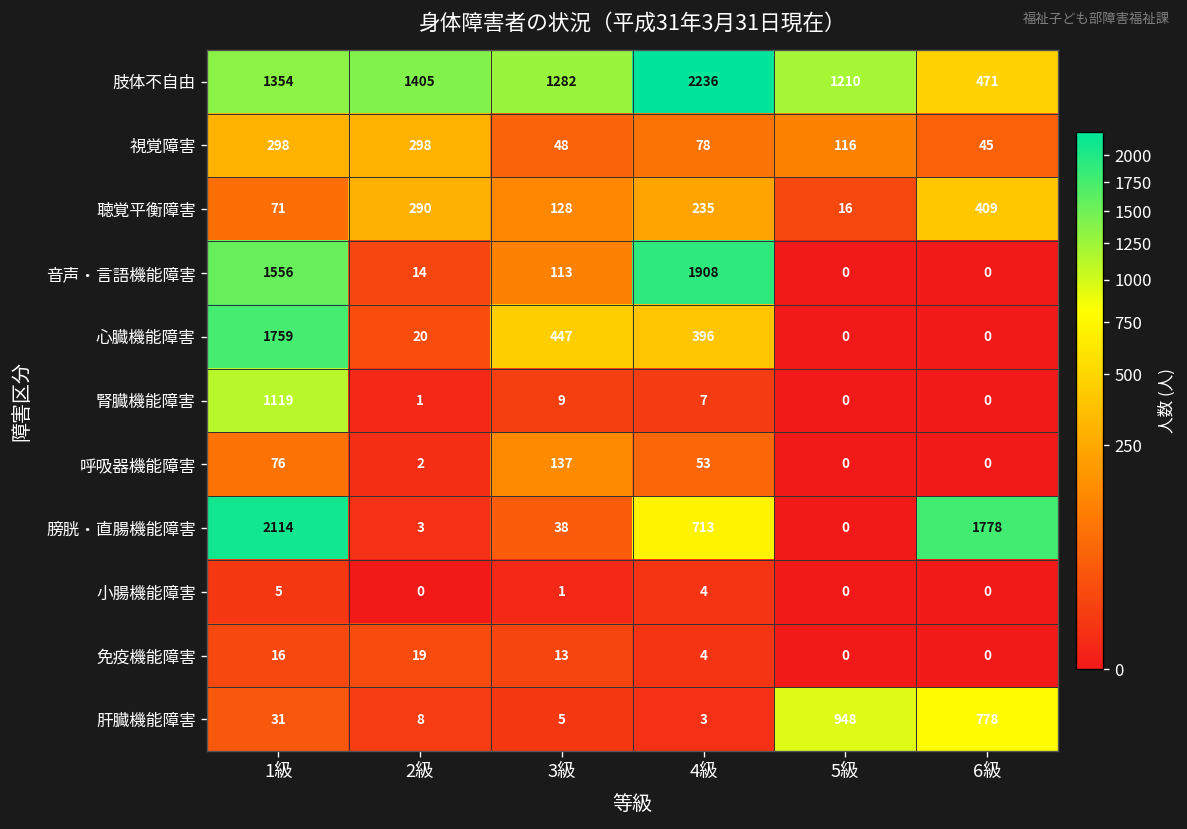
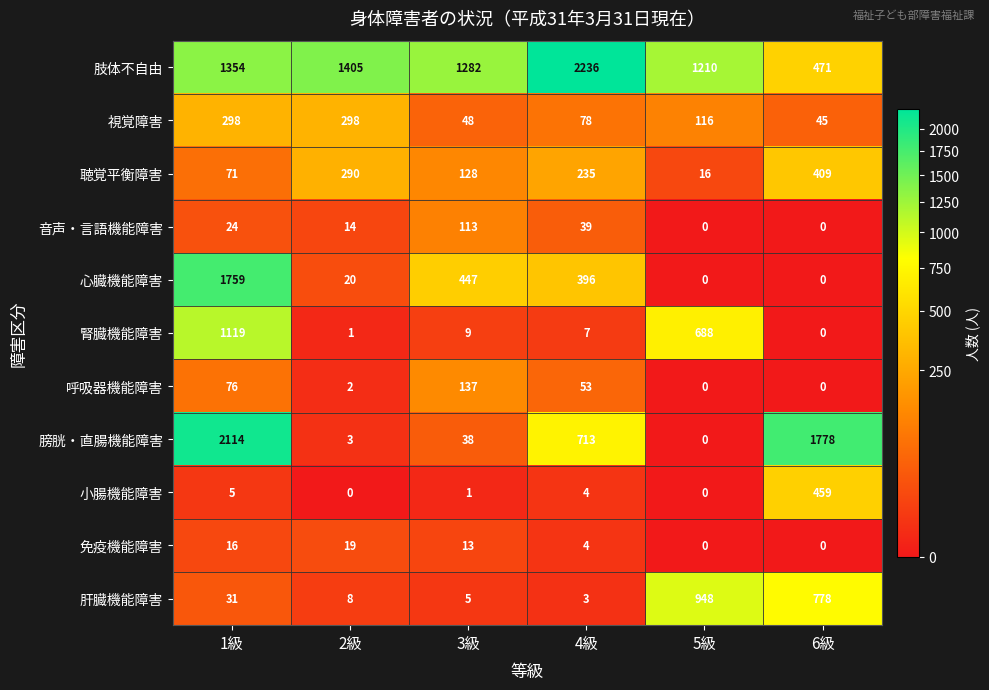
音声・言語機能障害, 1級: 1556 -> 24
音声・言語機能障害, 4級: 1908 -> 39
腎臓機能障害, 5級: 0 -> 688
小腸機能障害, 6級: 0 -> 459
